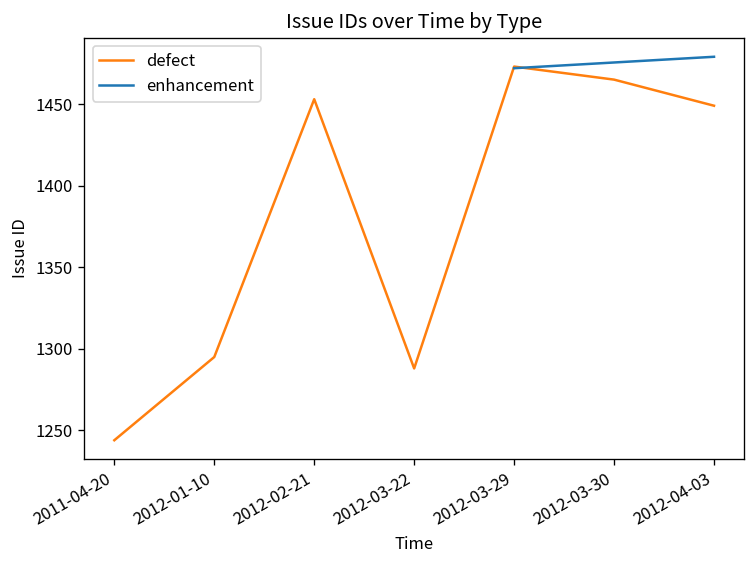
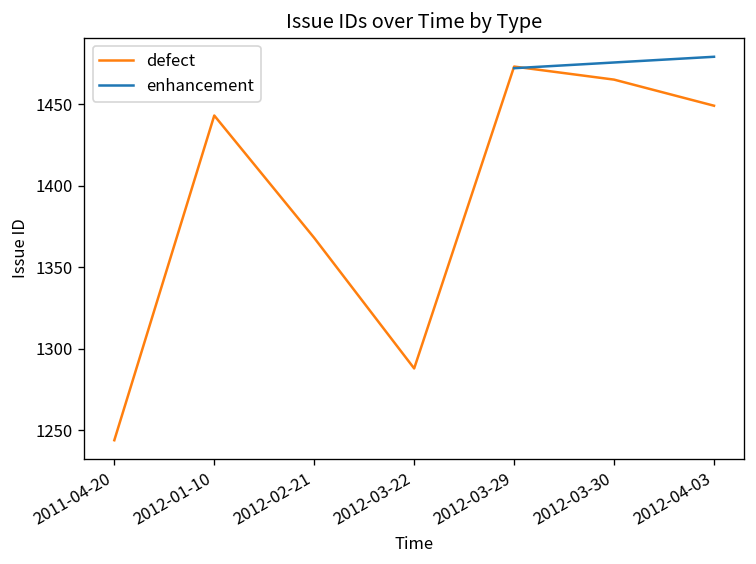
defect, 2012-01-10: 1295 -> 1443
defect, 2012-02-21: 1453 -> 1368
